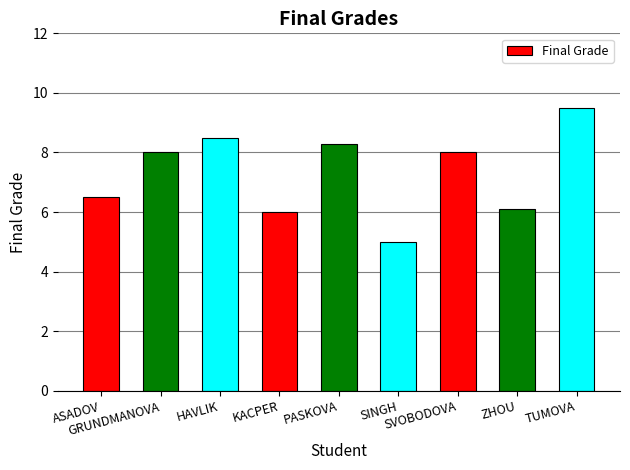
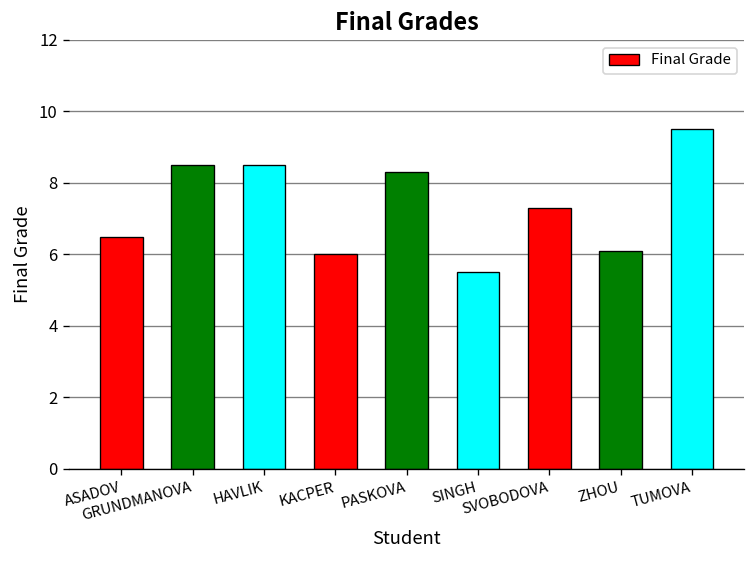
GRUNDMANOVA: 8.0 -> 8.5
SINGH: 5.0 -> 5.5
SVOBODOVA: 8.0 -> 7.3
